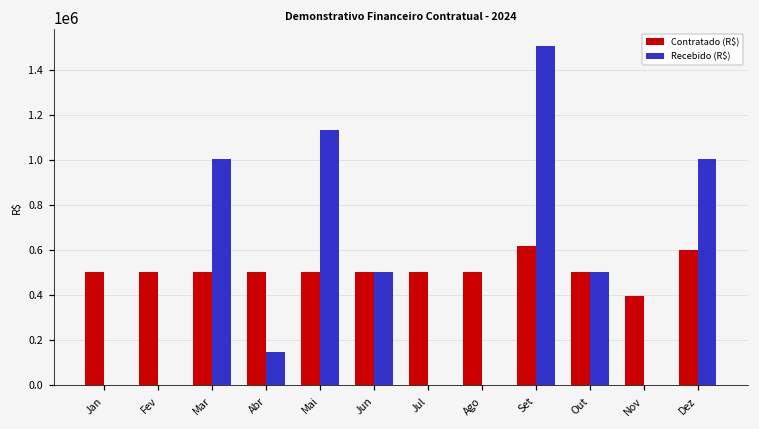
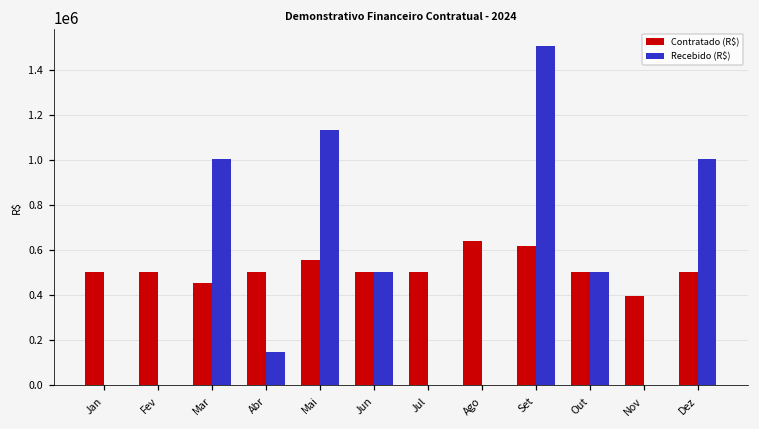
Contratado (R$), Mar: 500000 -> 450000
Contratado (R$), Mai: 500000 -> 550000
Contratado (R$), Ago: 500000 -> 640000
Contratado (R$), Dez: 600000 -> 500000
